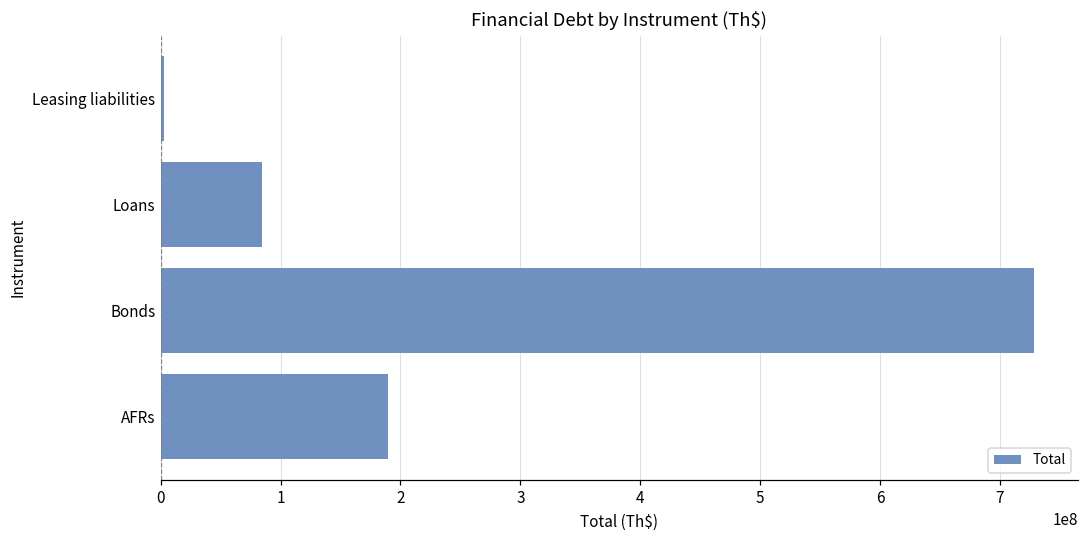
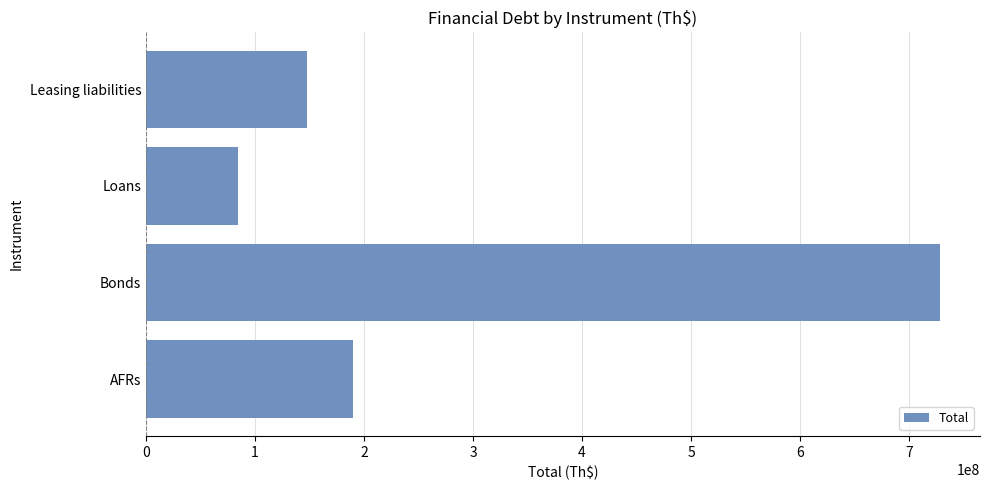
Leasing liabilities: 2000000 -> 148000000
